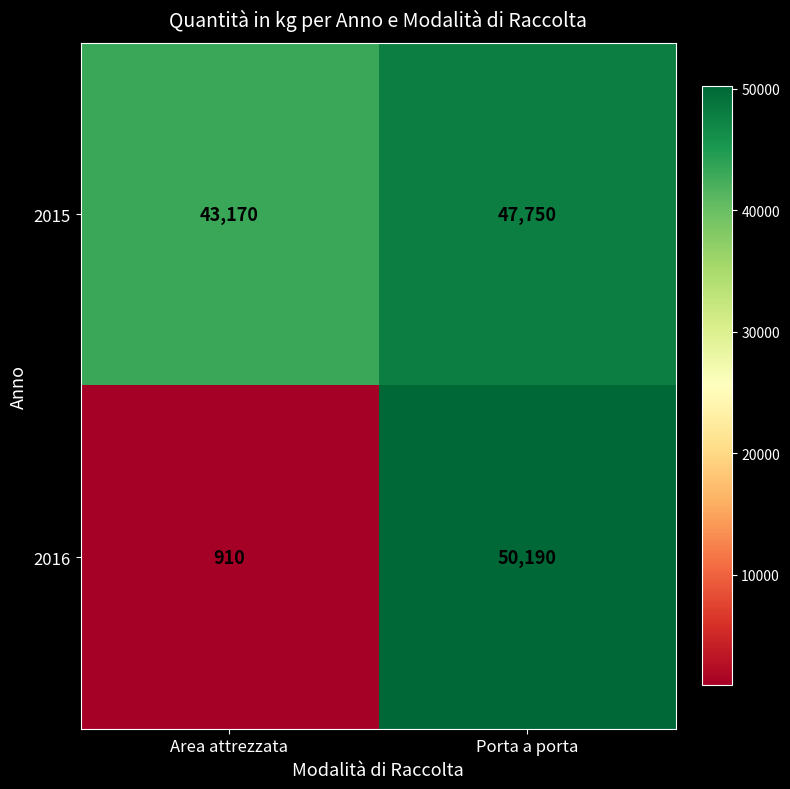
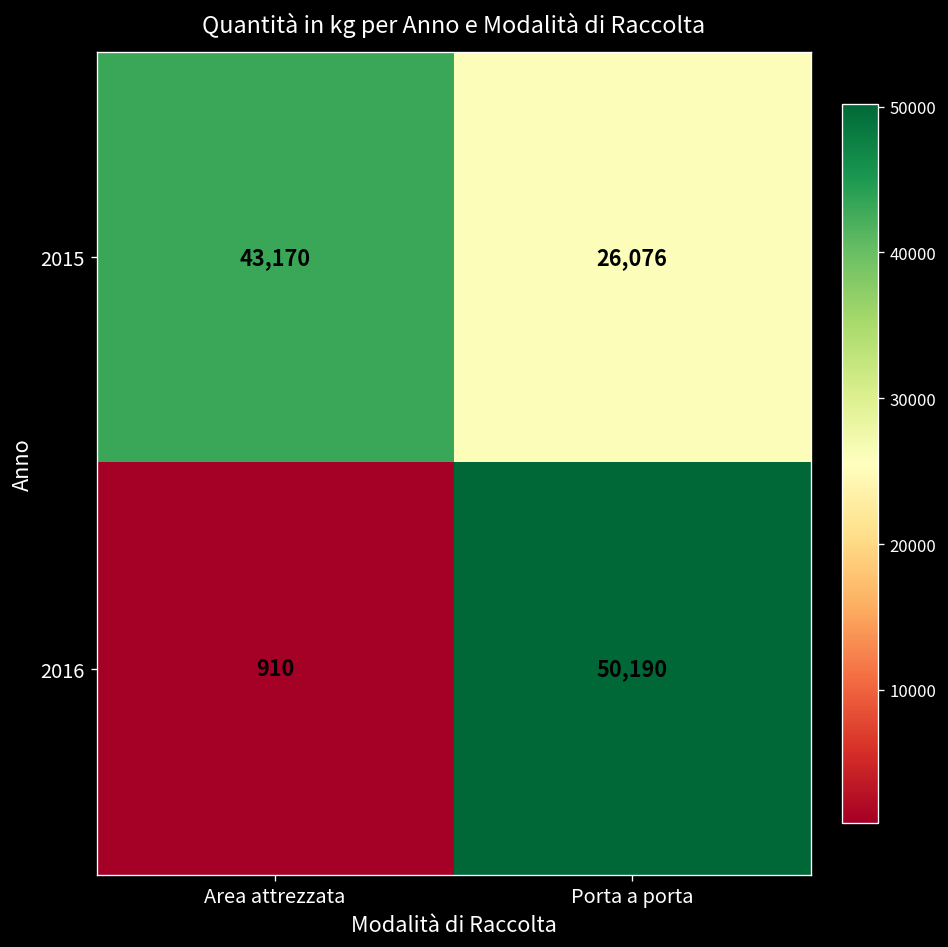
2015, Porta a porta: 47,750 -> 26,076
